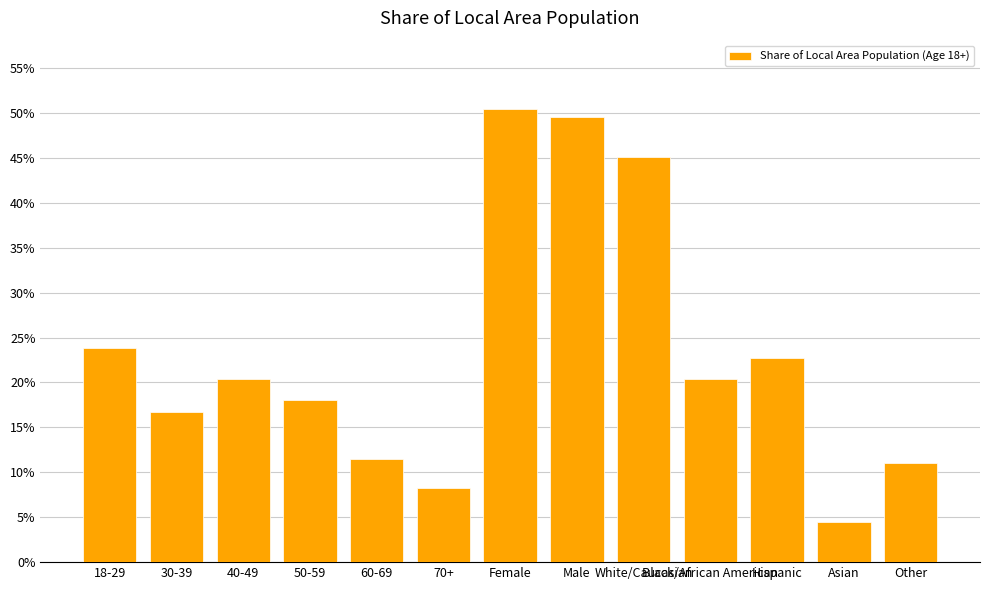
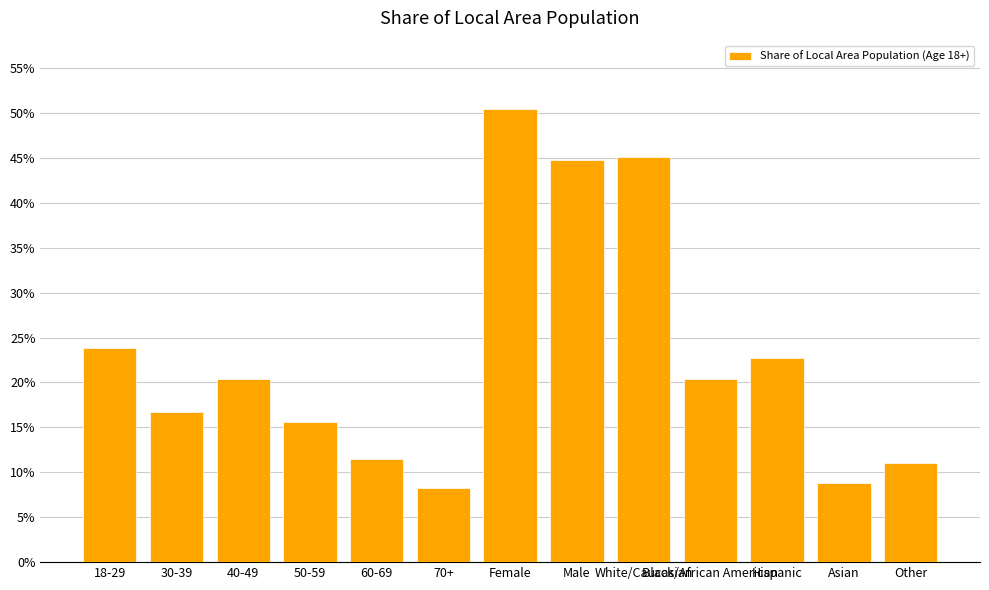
50-59: 18% -> 16%
Male: 50% -> 45%
Asian: 4% -> 9%
